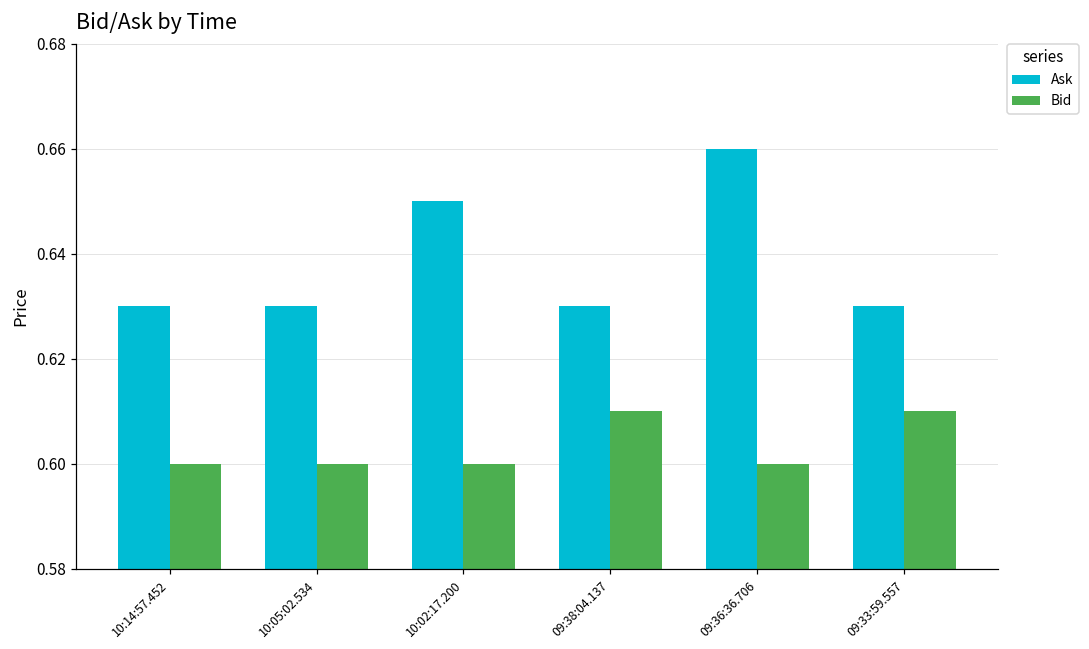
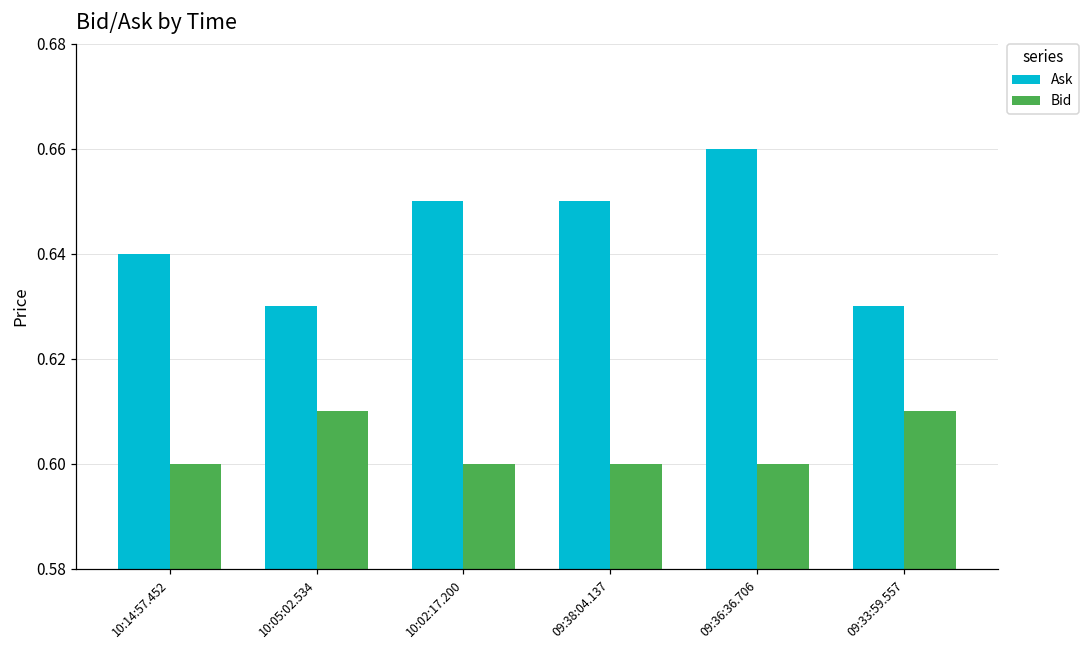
Ask, 10:14:57.452: 0.63 -> 0.64
Bid, 10:05:02.534: 0.60 -> 0.61
Ask, 09:38:04.137: 0.63 -> 0.65
Bid, 09:38:04.137: 0.61 -> 0.60
